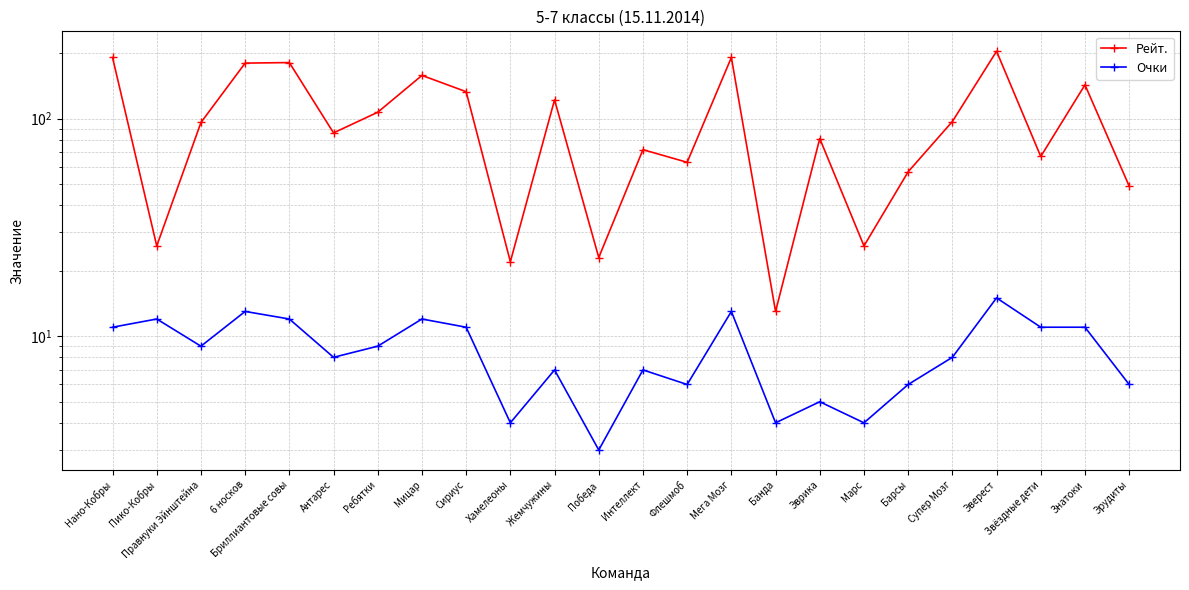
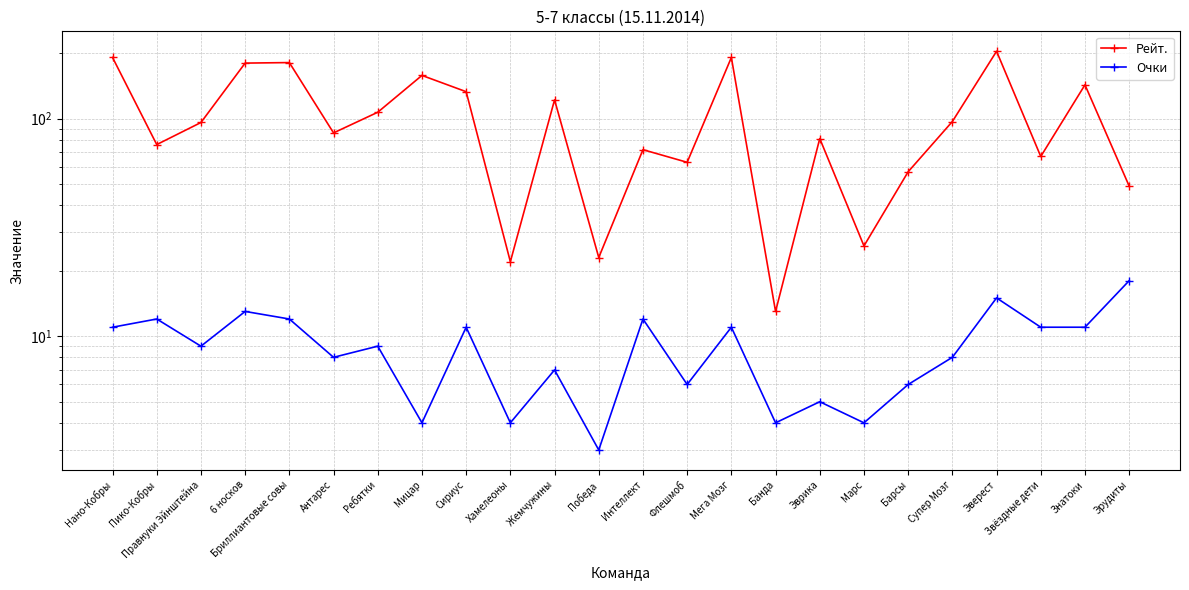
Рейт., Пико-Кобры: 26 -> 76
Очки, Мицар: 12 -> 4
Очки, Интеллект: 7 -> 12
Очки, Мега Мозг: 13 -> 11
Очки, Эрудиты: 6 -> 18
